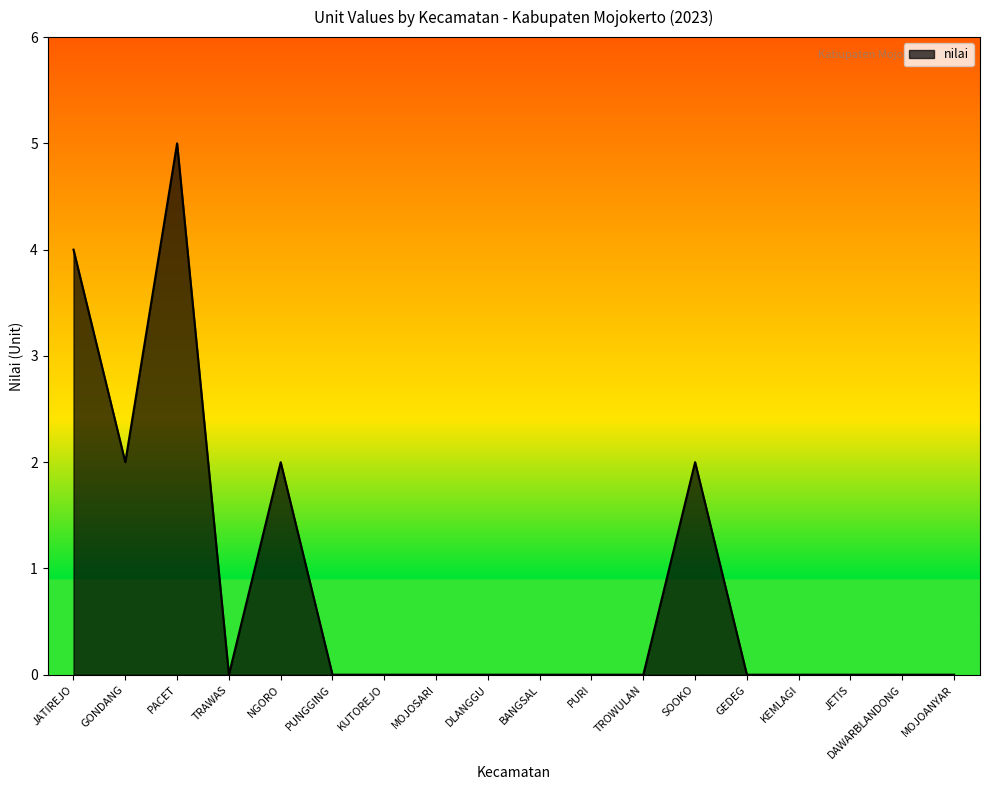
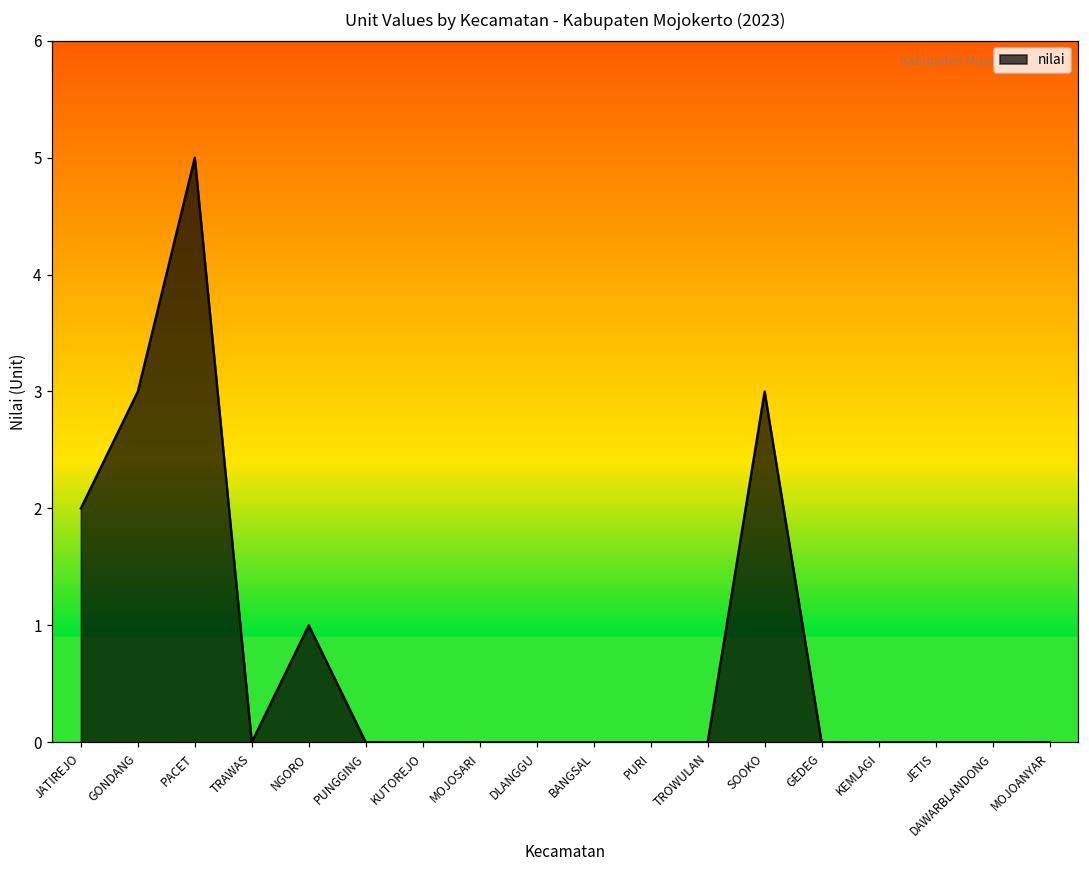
JATIREJO: 4 -> 2
GONDANG: 2 -> 3
NGORO: 2 -> 1
SOOKO: 2 -> 3
